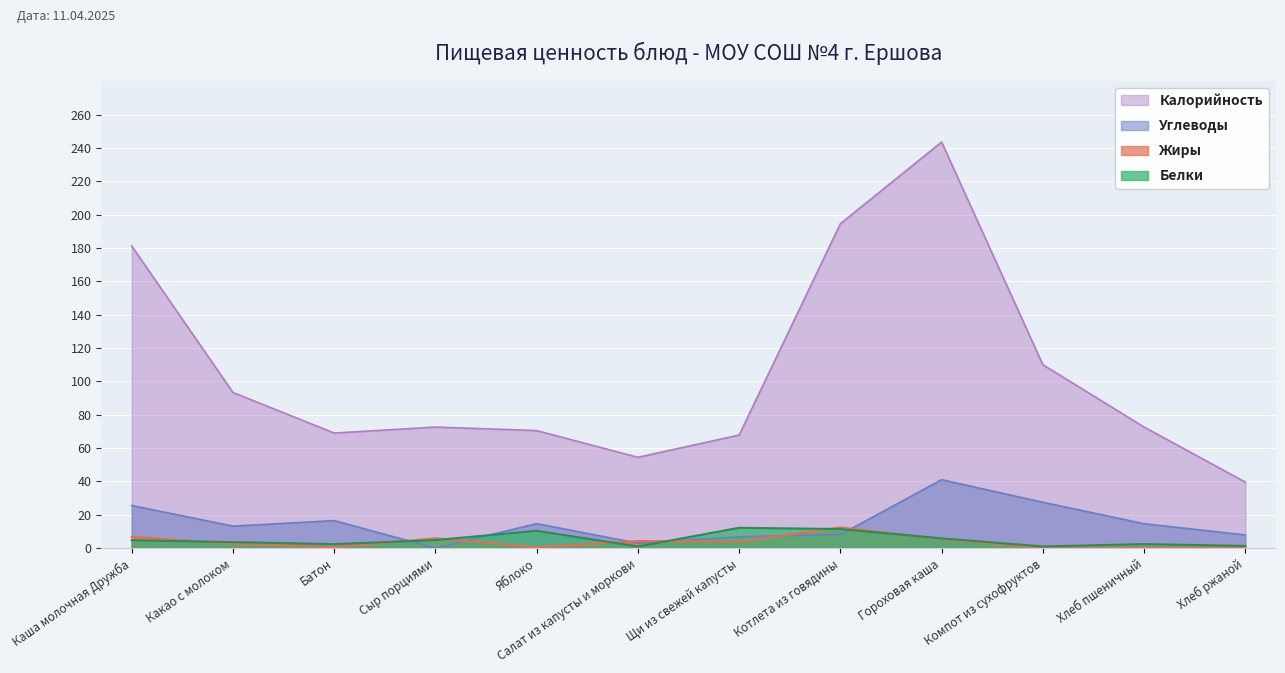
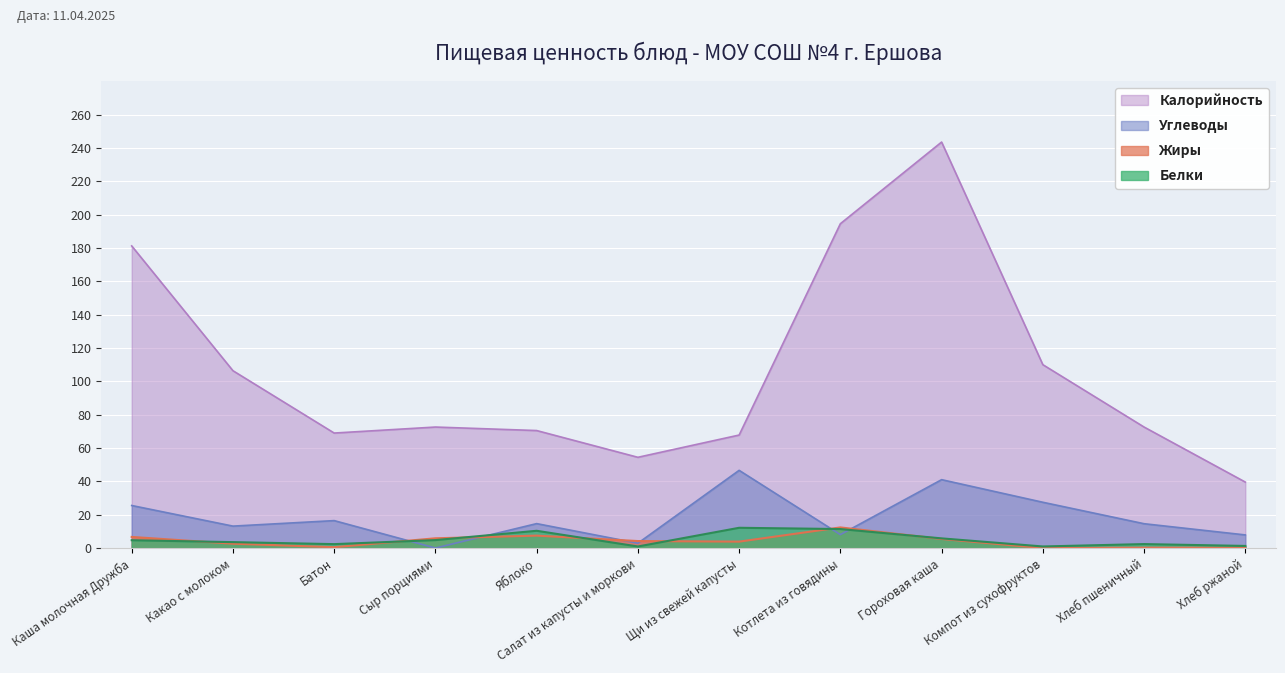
Калорийность, Какао с молоком: 93 -> 106
Жиры, Яблоко: 1 -> 8
Углеводы, Щи из свежей капусты: 7 -> 47
